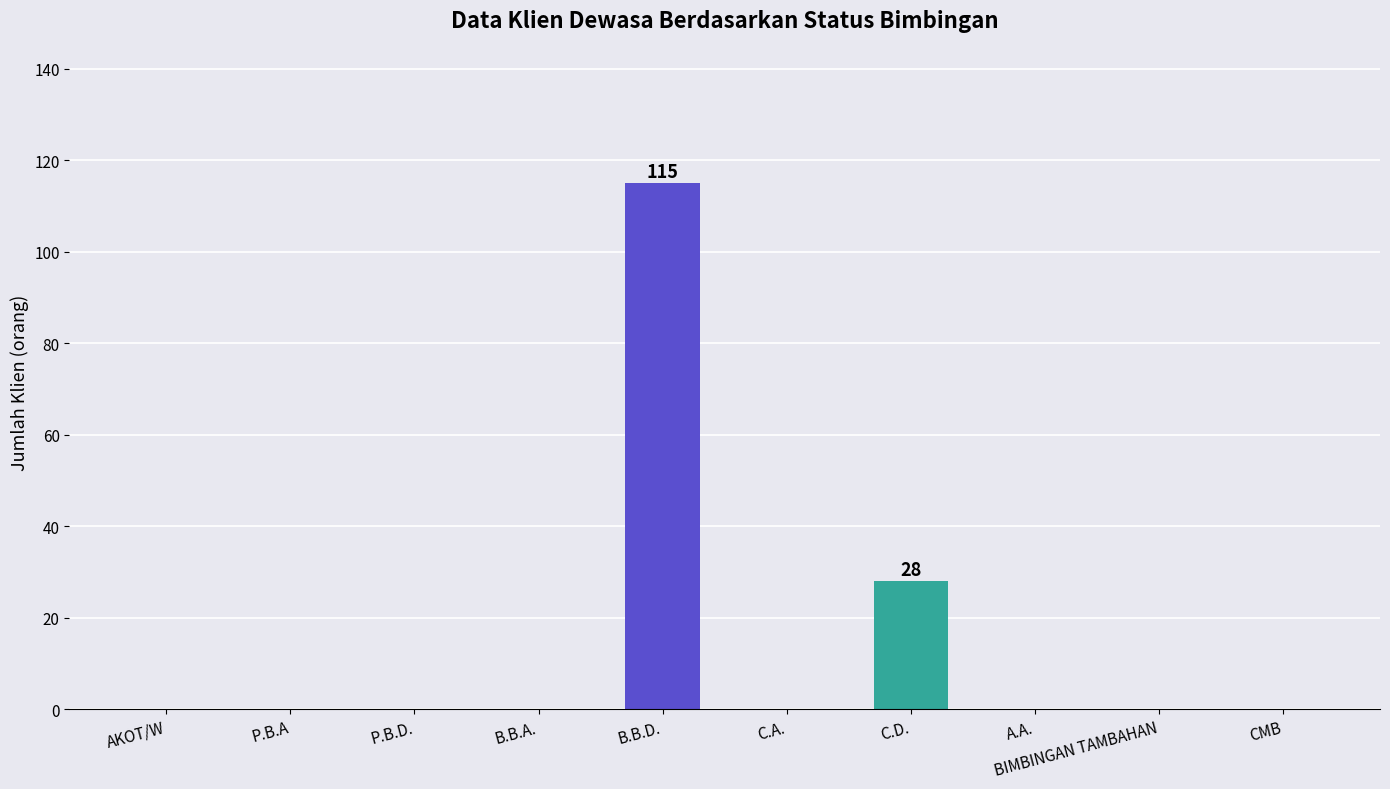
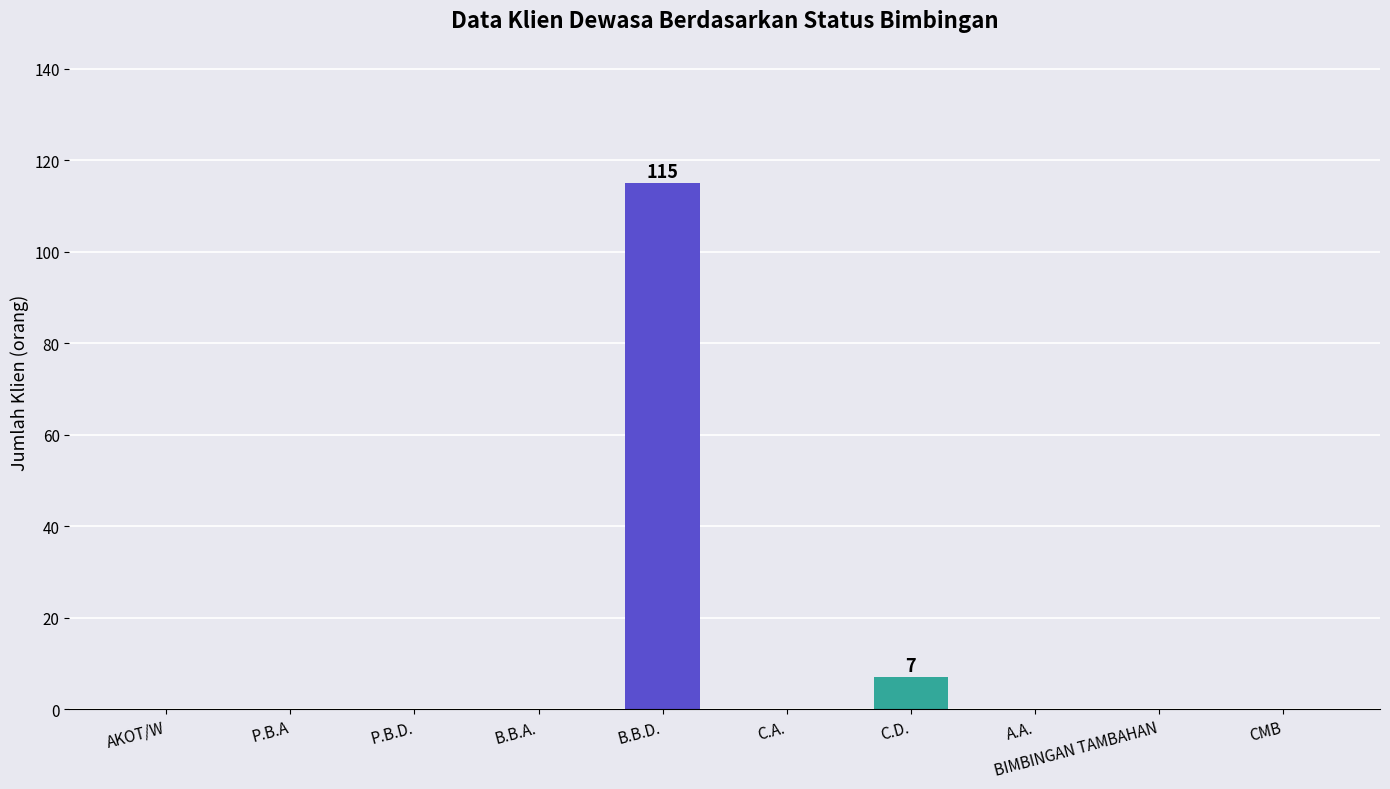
C.D.: 28 -> 7
